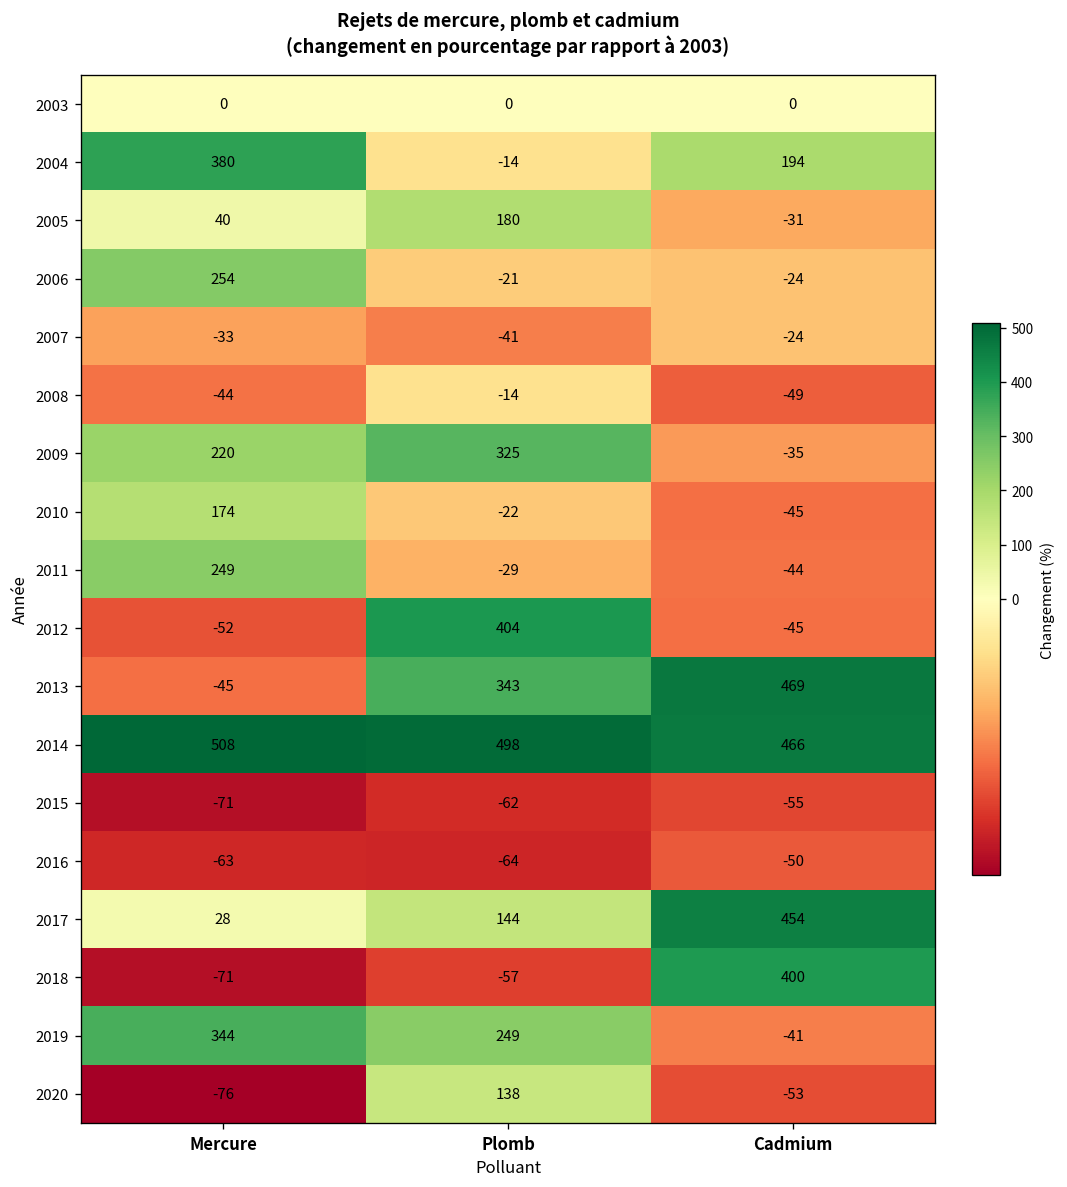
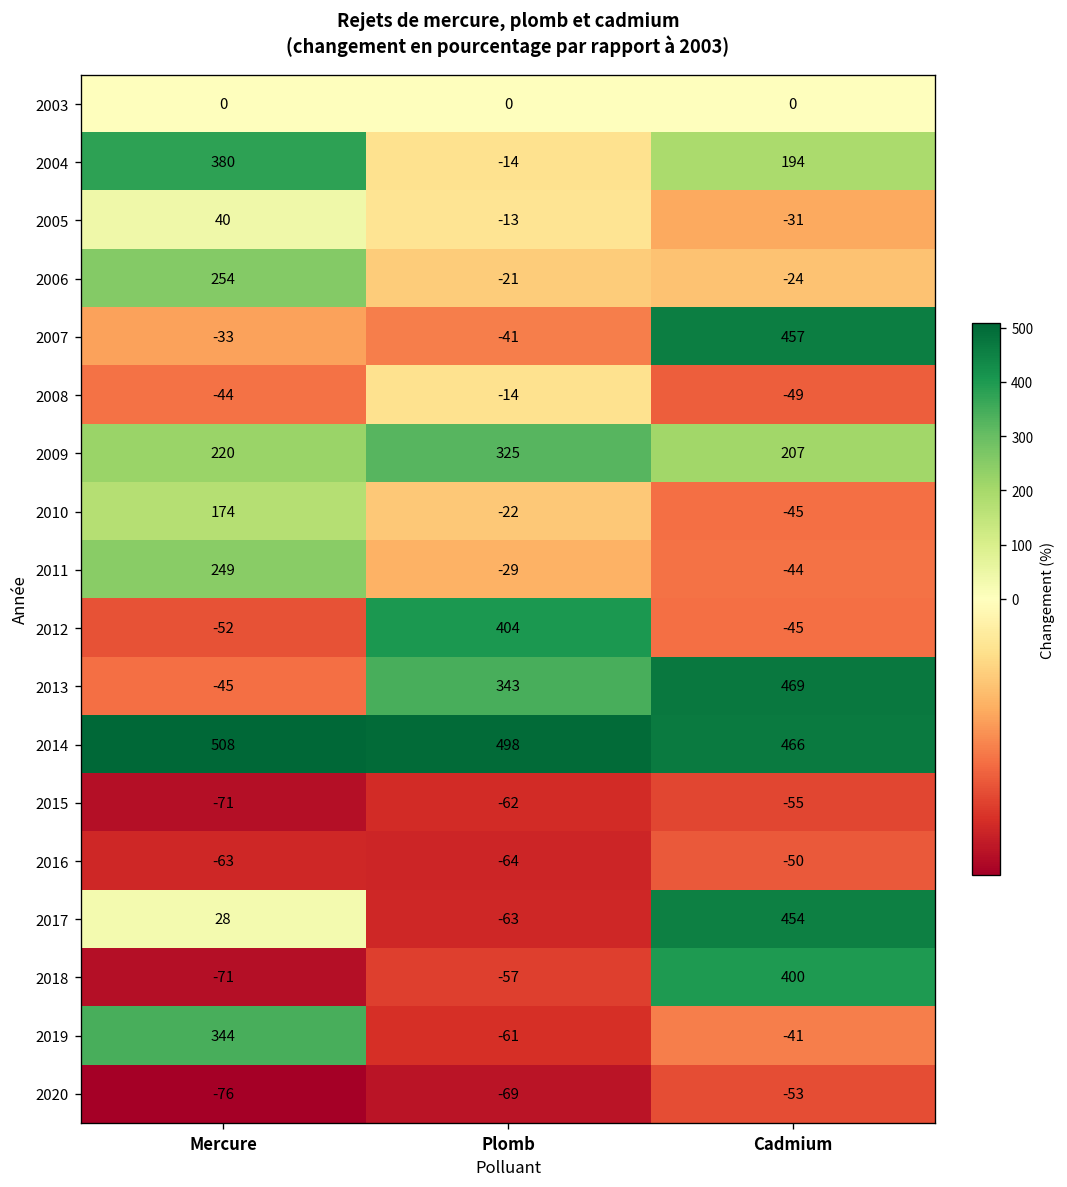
2005, Plomb: 180 -> -13
2007, Cadmium: -24 -> 457
2009, Cadmium: -35 -> 207
2017, Plomb: 144 -> -63
2019, Plomb: 249 -> -61
2020, Plomb: 138 -> -69
